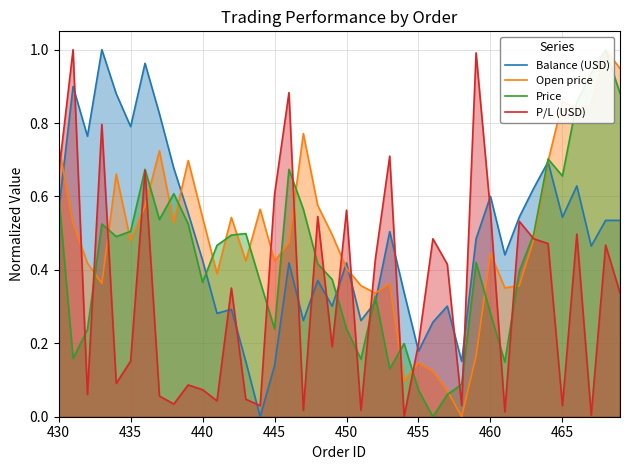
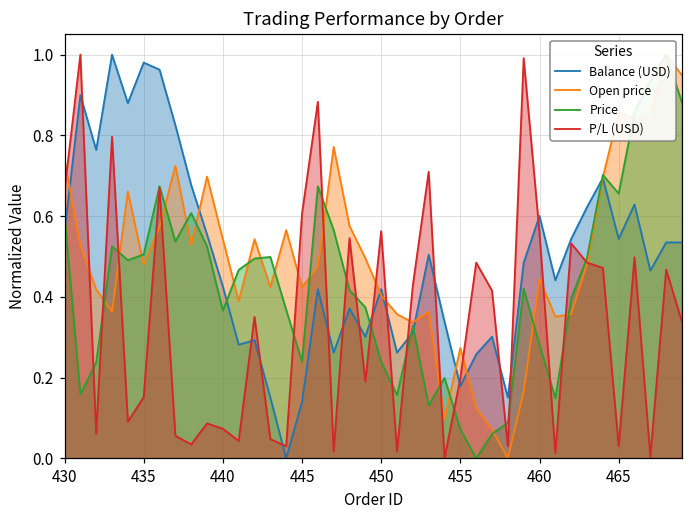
Balance (USD), 435: 0.79 -> 0.98
Open price, 455: 0.15 -> 0.27
